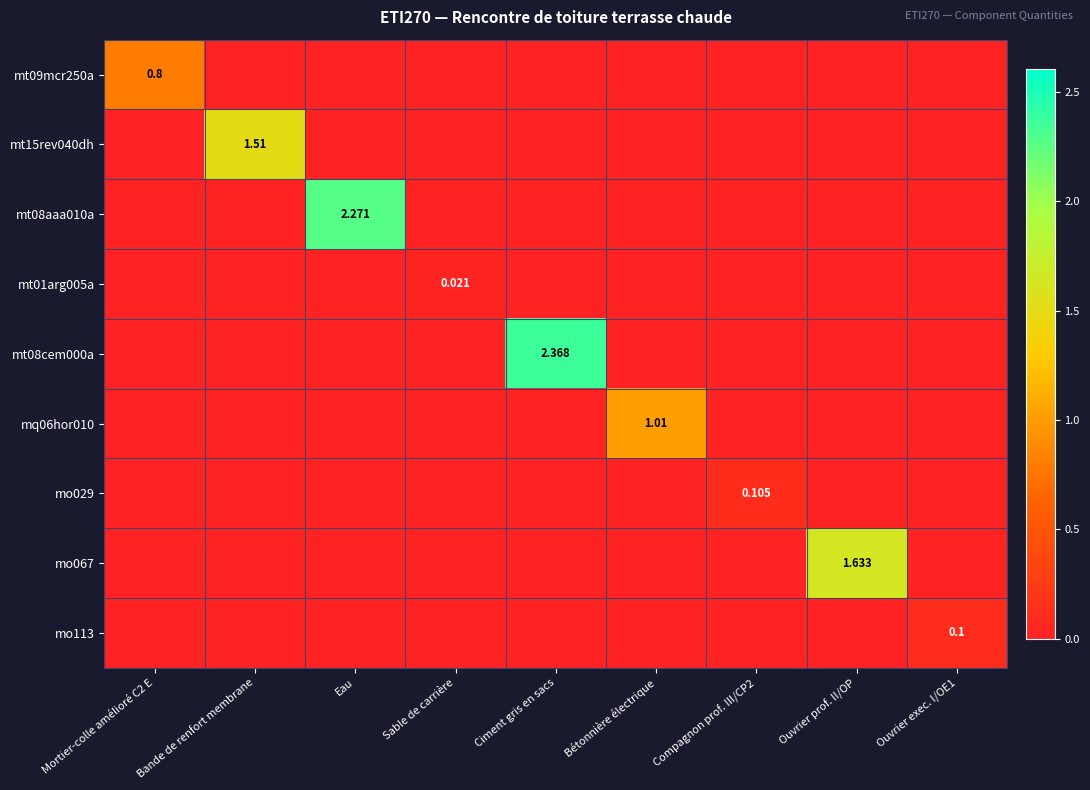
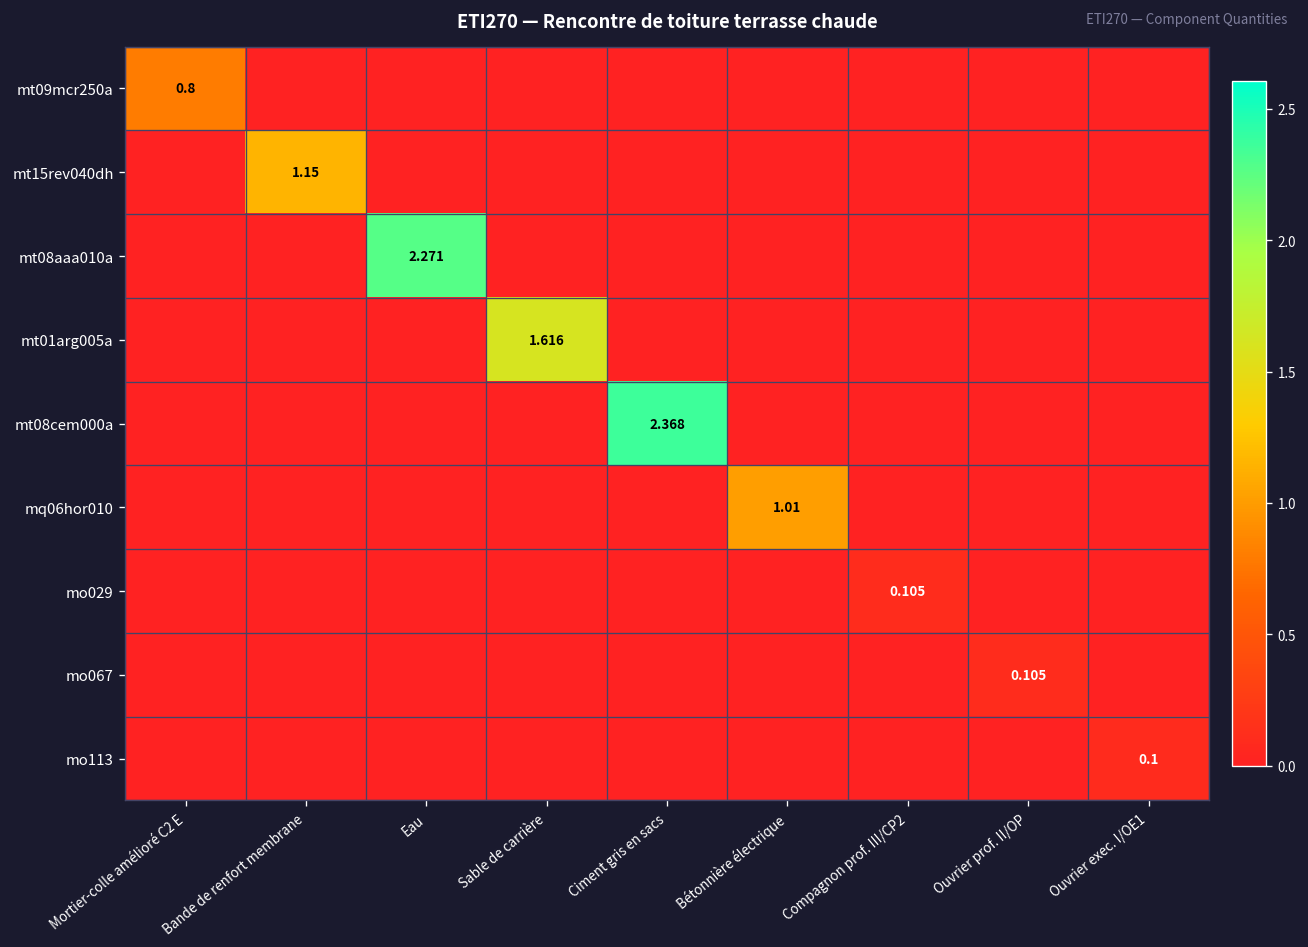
mt15rev040dh, Bande de renfort membrane: 1.51 -> 1.15
mt01arg005a, Sable de carrière: 0.021 -> 1.616
mo067, Ouvrier prof. II/OP: 1.633 -> 0.105
